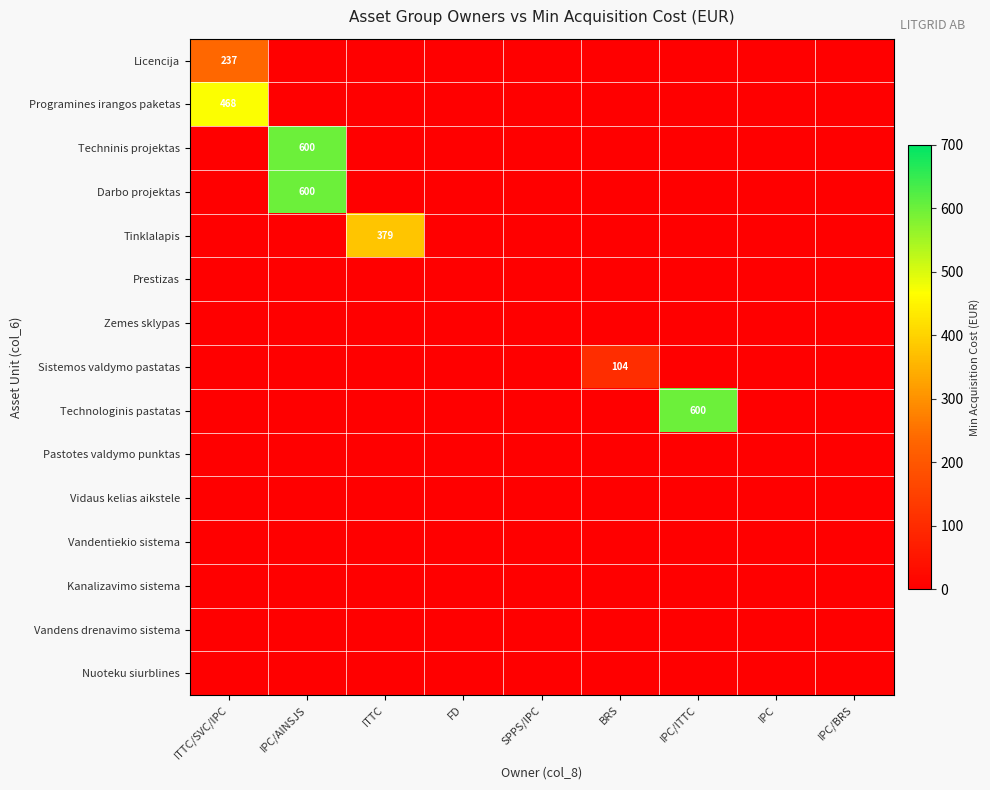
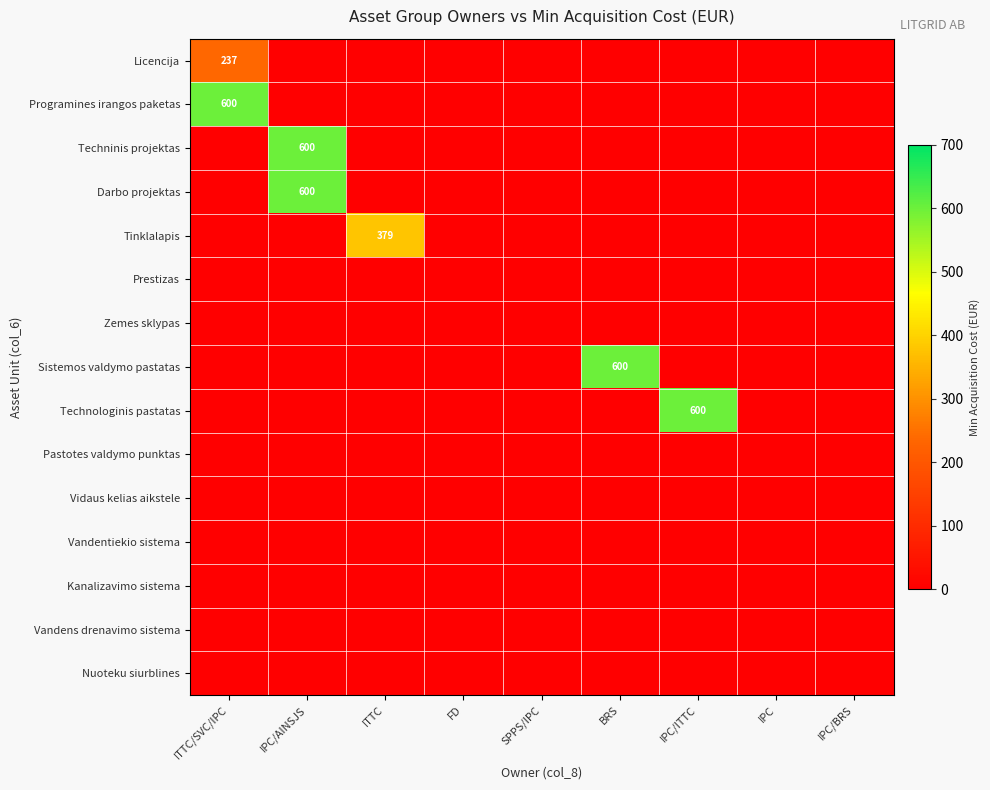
Programines irangos paketas, ITTC/SVC/IPC: 468 -> 600
Sistemos valdymo pastatas, BRS: 104 -> 600
